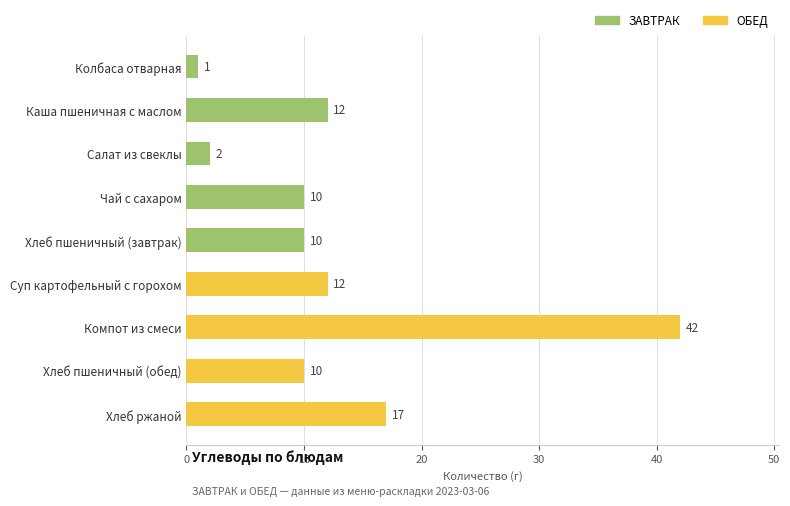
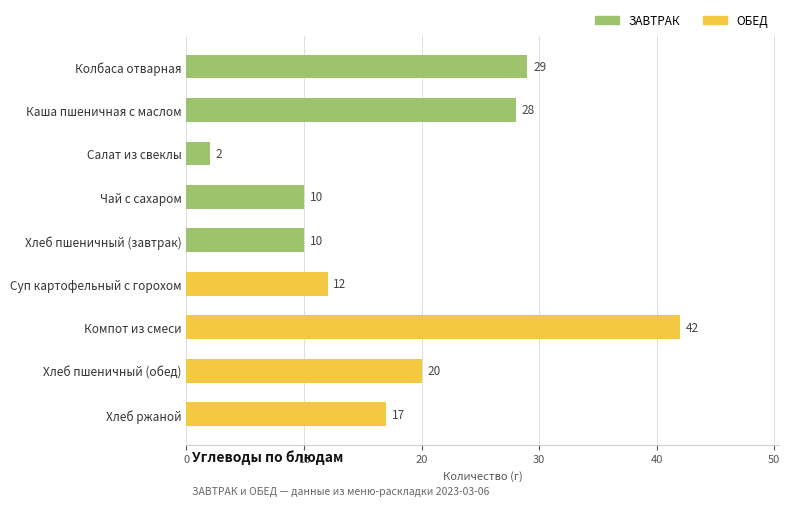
Колбаса отварная: 1 -> 29
Каша пшеничная с маслом: 12 -> 28
Хлеб пшеничный (обед): 10 -> 20
